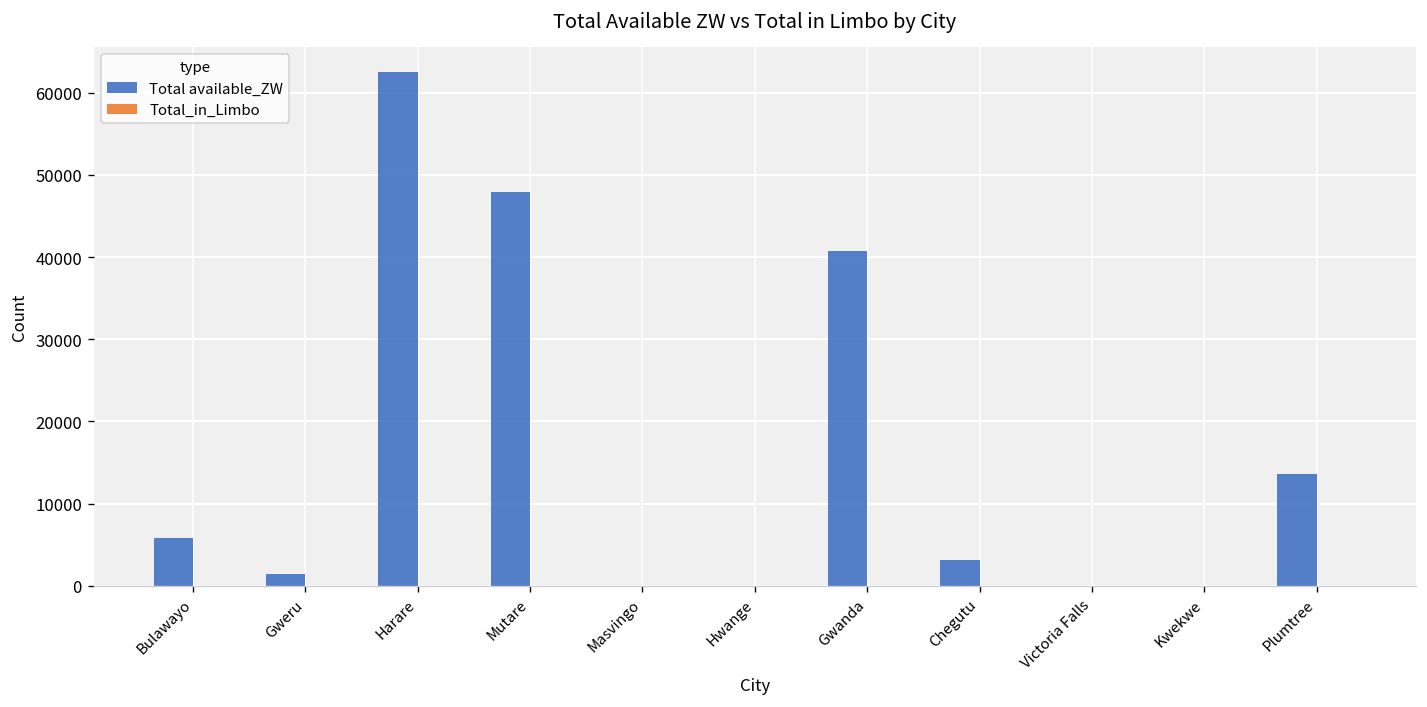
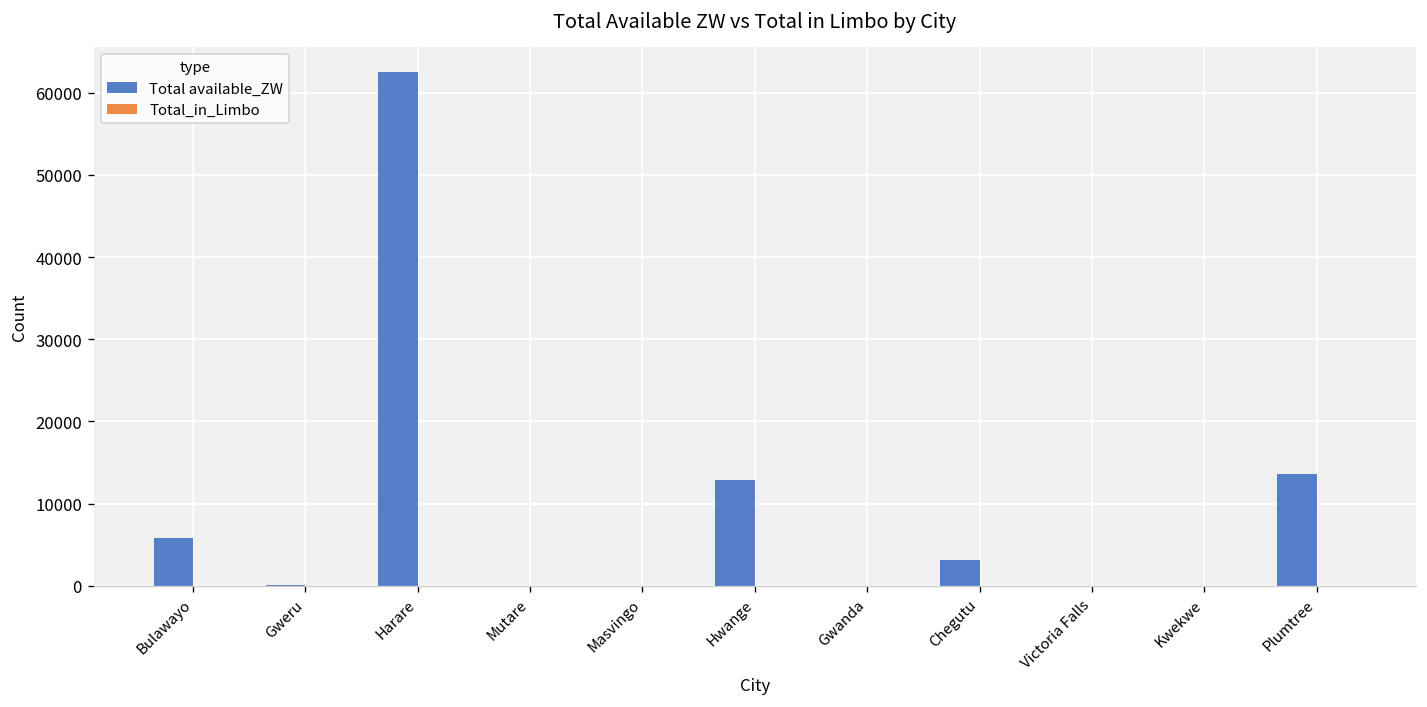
Total available_ZW, Gweru: 1000 -> 0
Total available_ZW, Mutare: 48000 -> 0
Total available_ZW, Hwange: 0 -> 13000
Total available_ZW, Gwanda: 41000 -> 0
